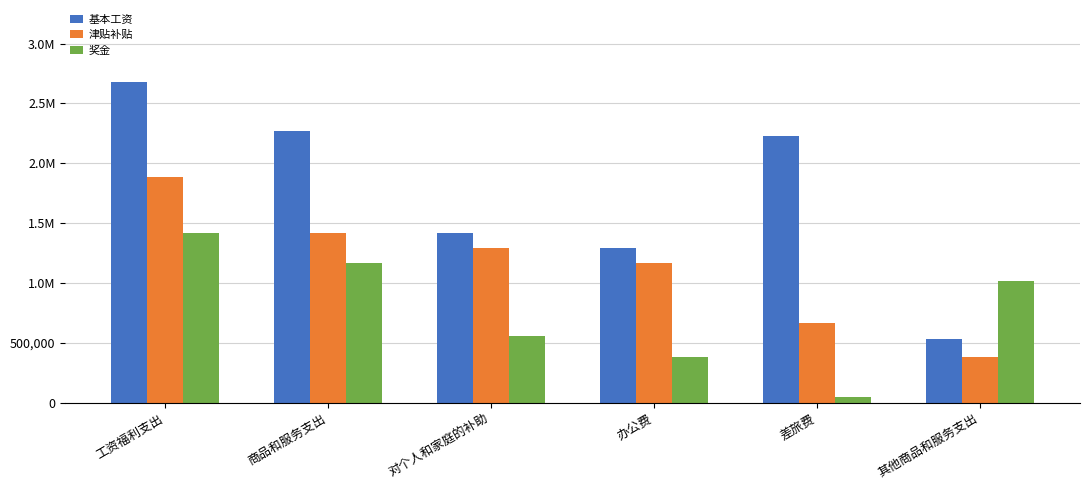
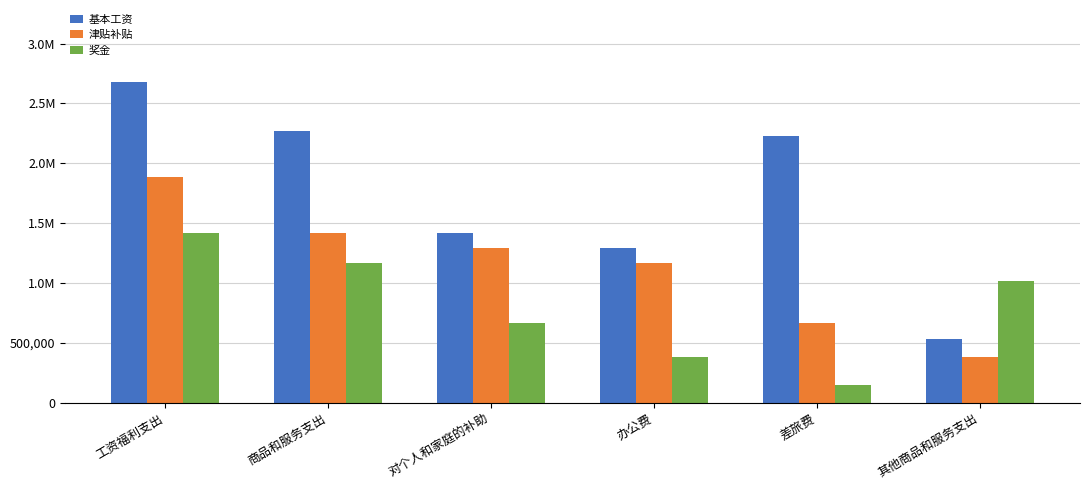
奖金, 对个人和家庭的补助: 560,000 -> 670,000
奖金, 差旅费: 50,000 -> 150,000
